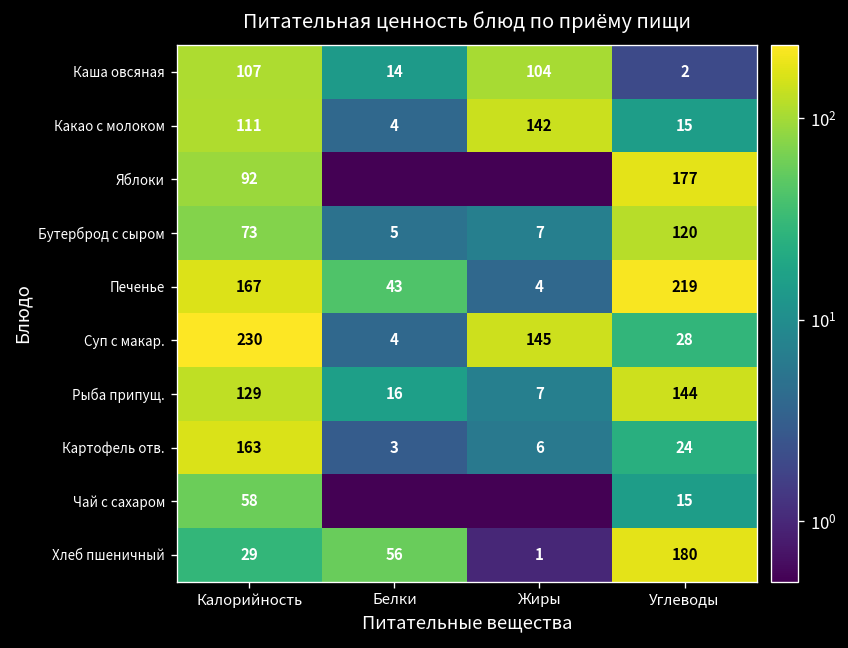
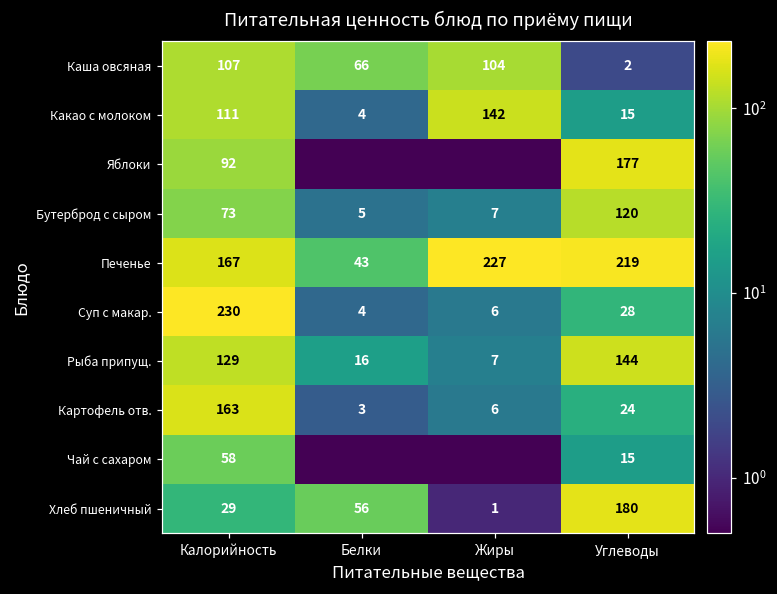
Каша овсяная, Белки: 14 -> 66
Печенье, Жиры: 4 -> 227
Суп с макар., Жиры: 145 -> 6
